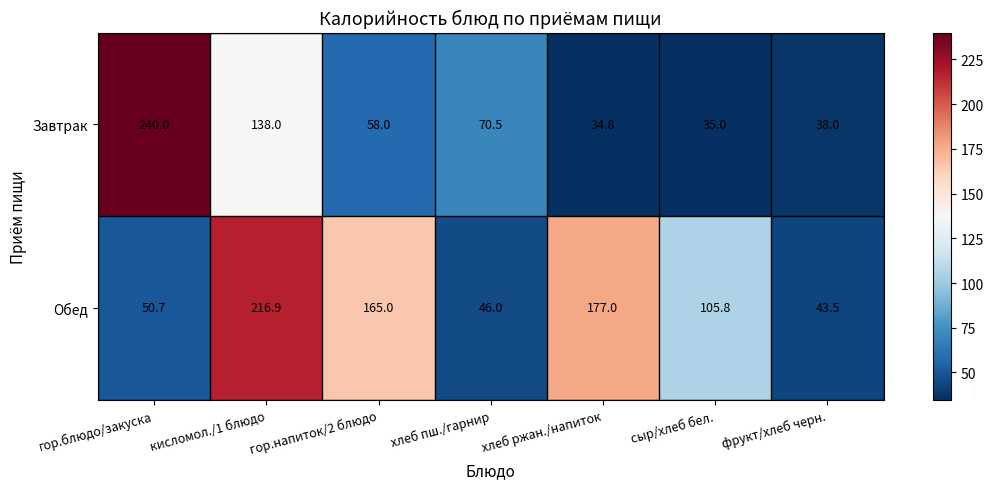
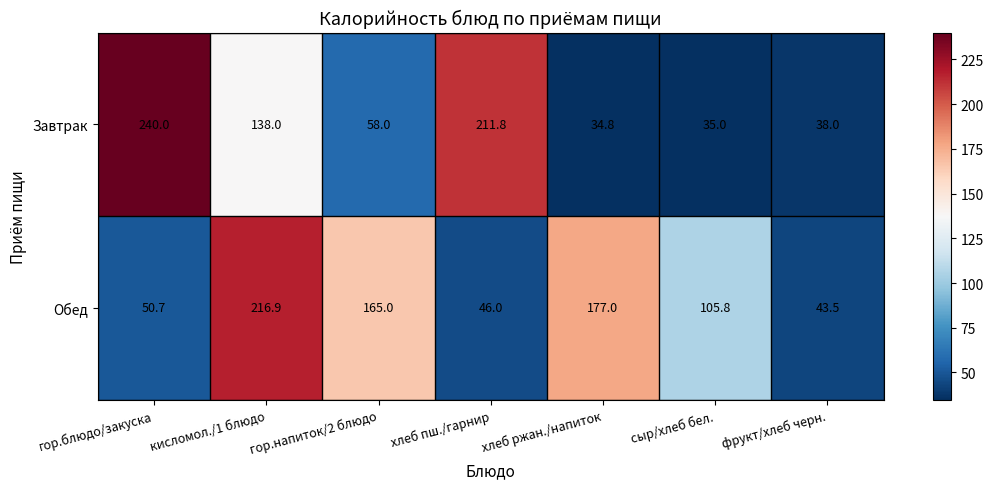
Завтрак, хлеб пш./гарнир: 70.5 -> 211.8
